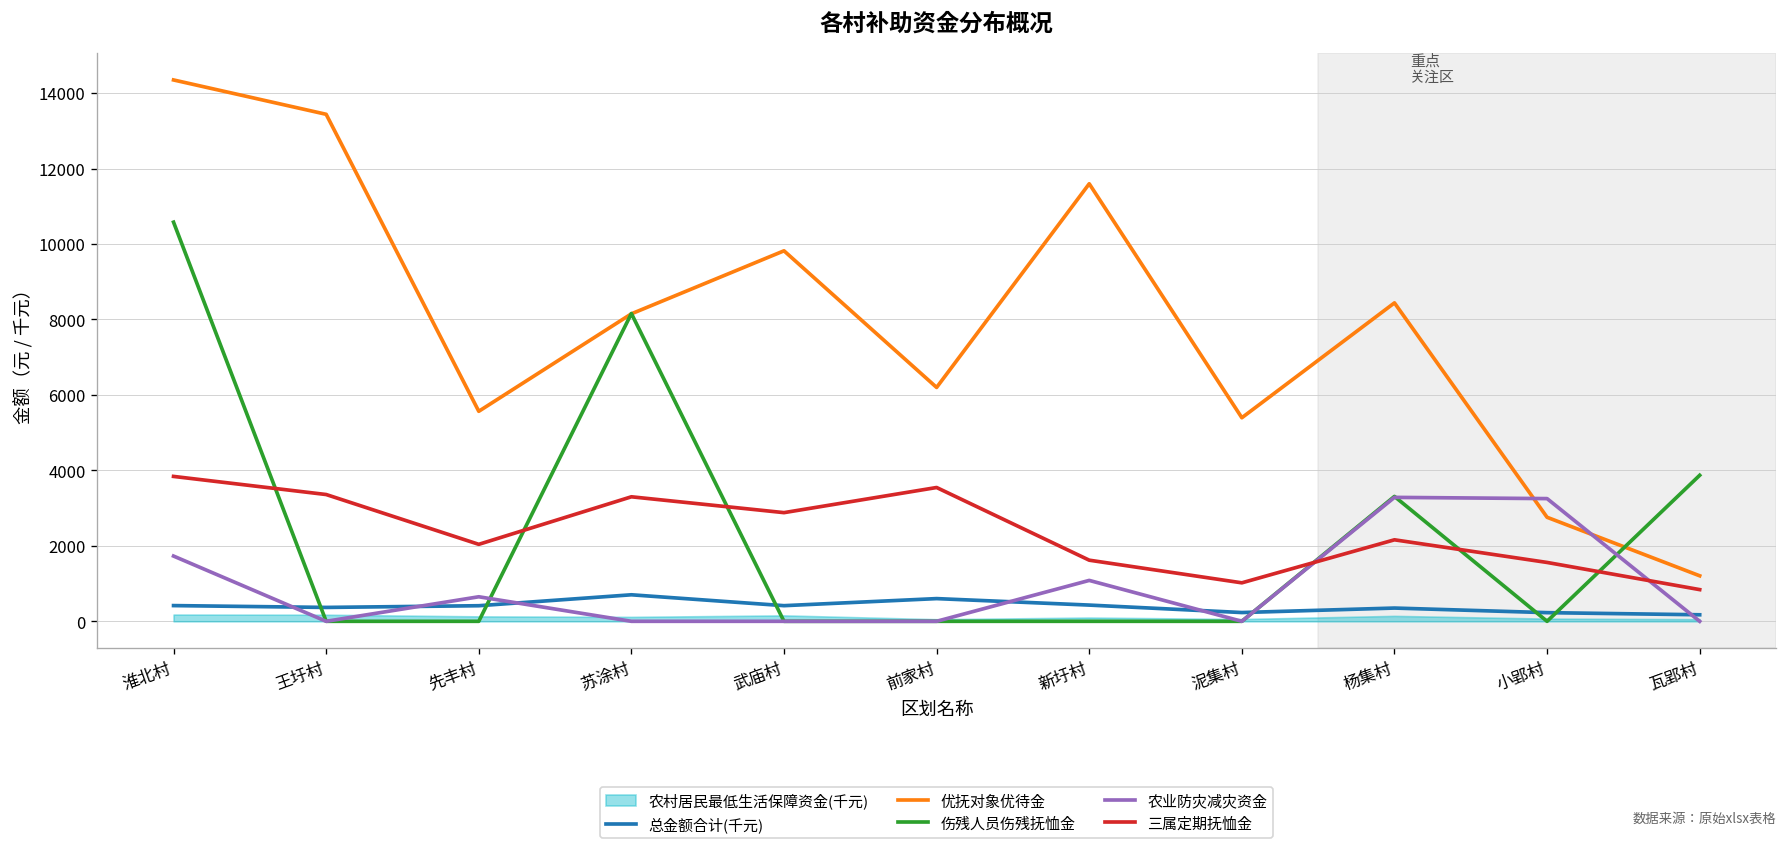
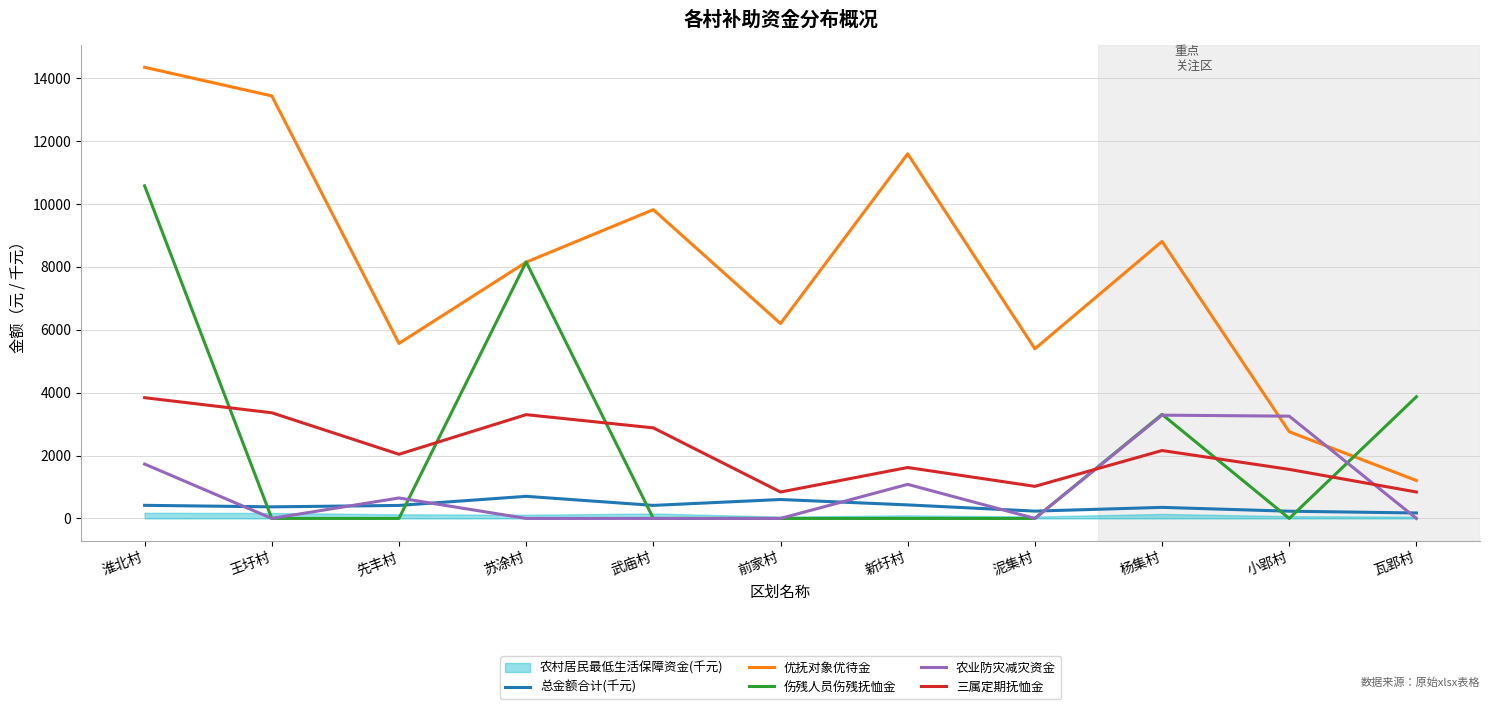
三属定期抚恤金, 前家村: 3500 -> 800
优抚对象优待金, 杨集村: 8400 -> 8800
